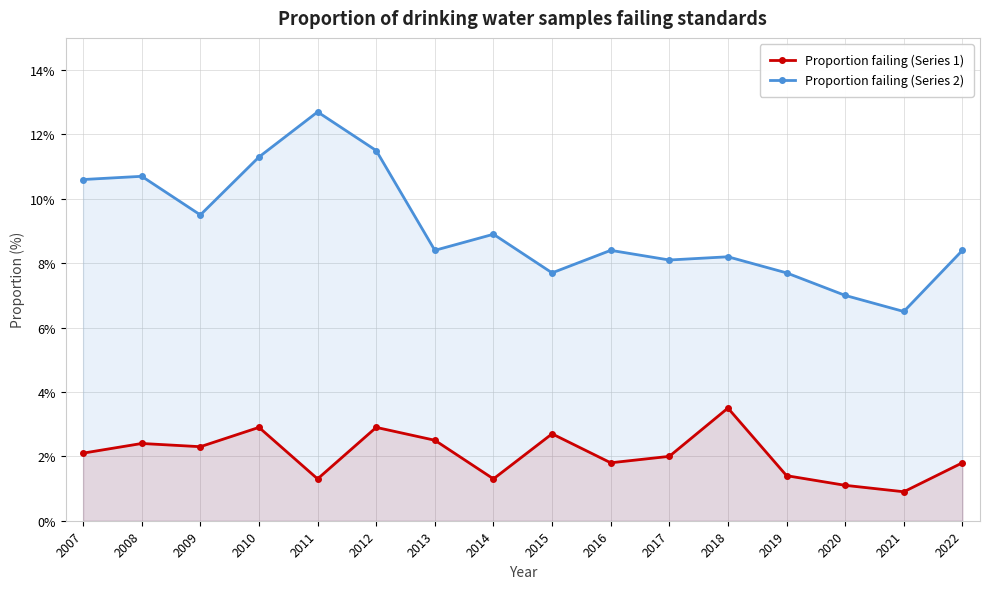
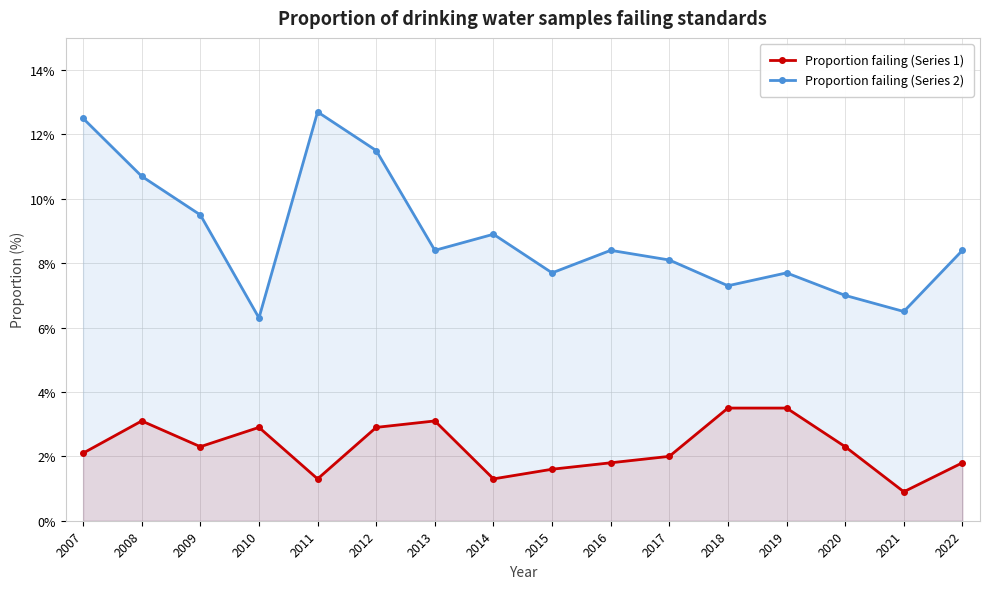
Proportion failing (Series 2), 2007: 10.6% -> 12.5%
Proportion failing (Series 1), 2008: 2.4% -> 3.1%
Proportion failing (Series 2), 2010: 11.3% -> 6.3%
Proportion failing (Series 1), 2013: 2.5% -> 3.1%
Proportion failing (Series 1), 2015: 2.7% -> 1.6%
Proportion failing (Series 2), 2018: 8.2% -> 7.3%
Proportion failing (Series 1), 2019: 1.4% -> 3.5%
Proportion failing (Series 1), 2020: 1.1% -> 2.3%
